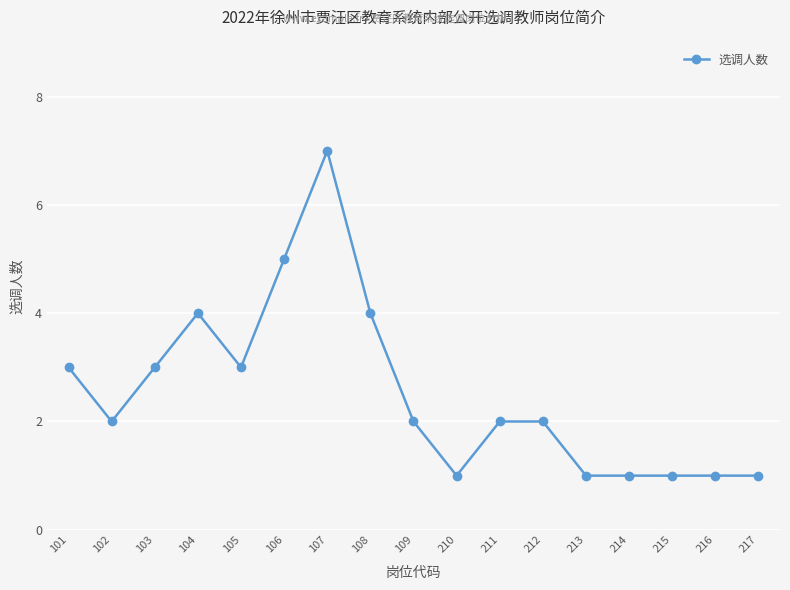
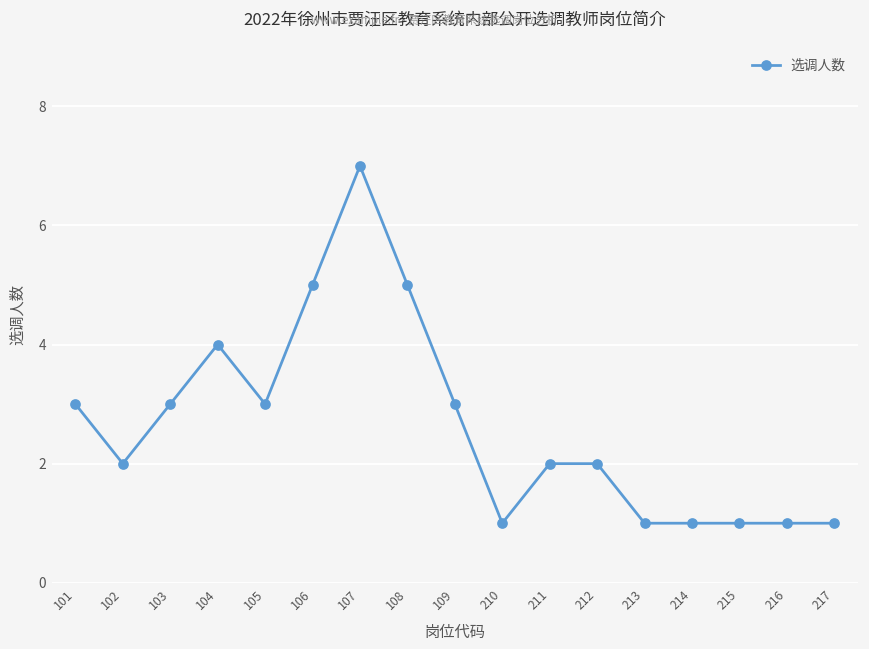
108: 4 -> 5
109: 2 -> 3
